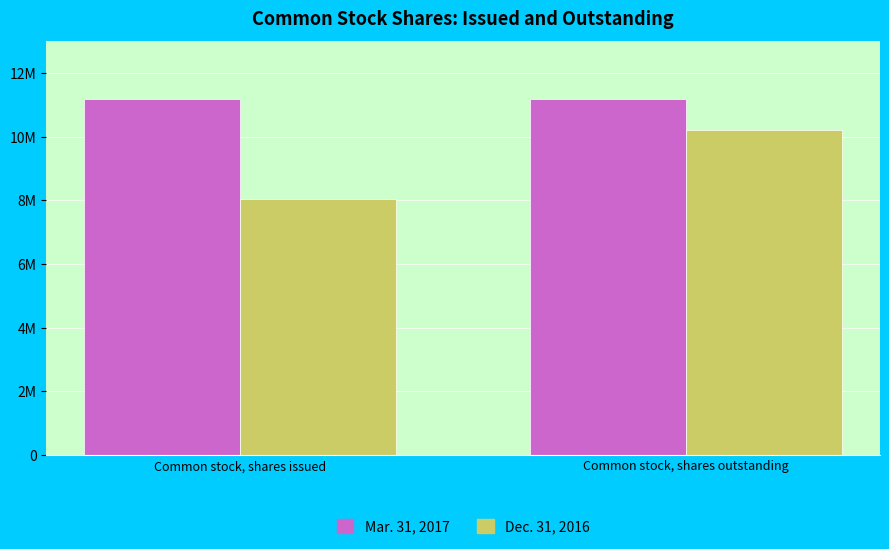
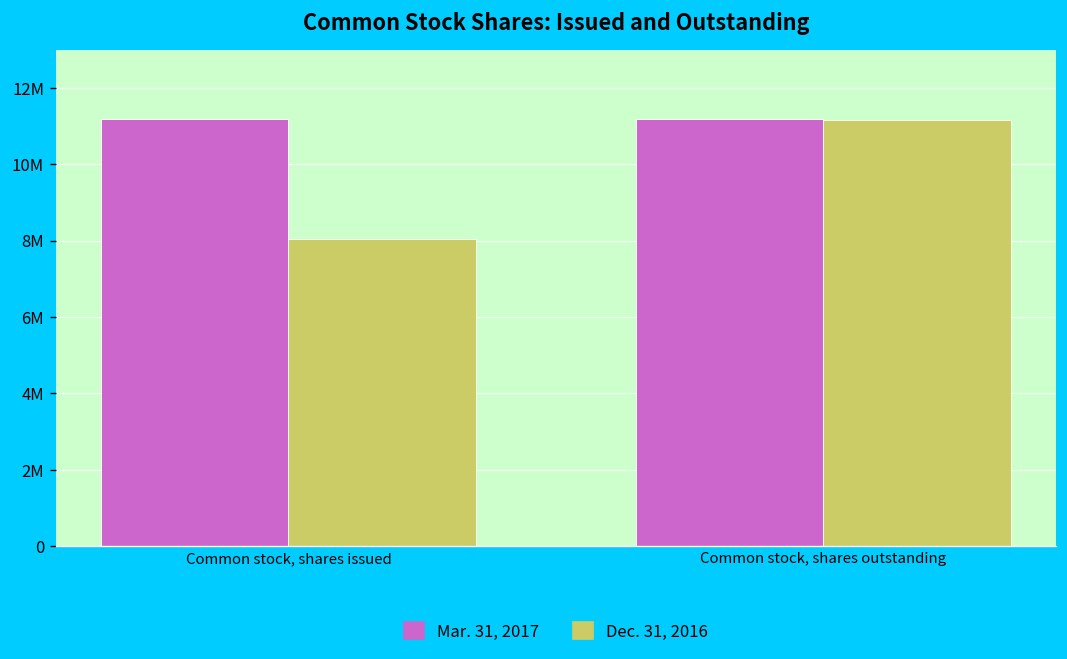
Dec. 31, 2016, Common stock, shares outstanding: 10200000 -> 11200000
